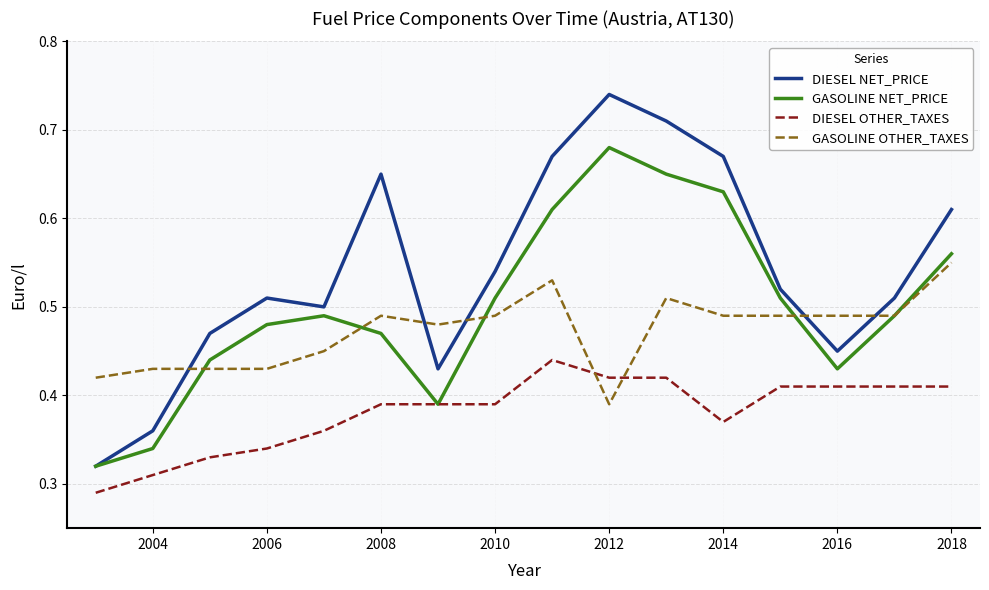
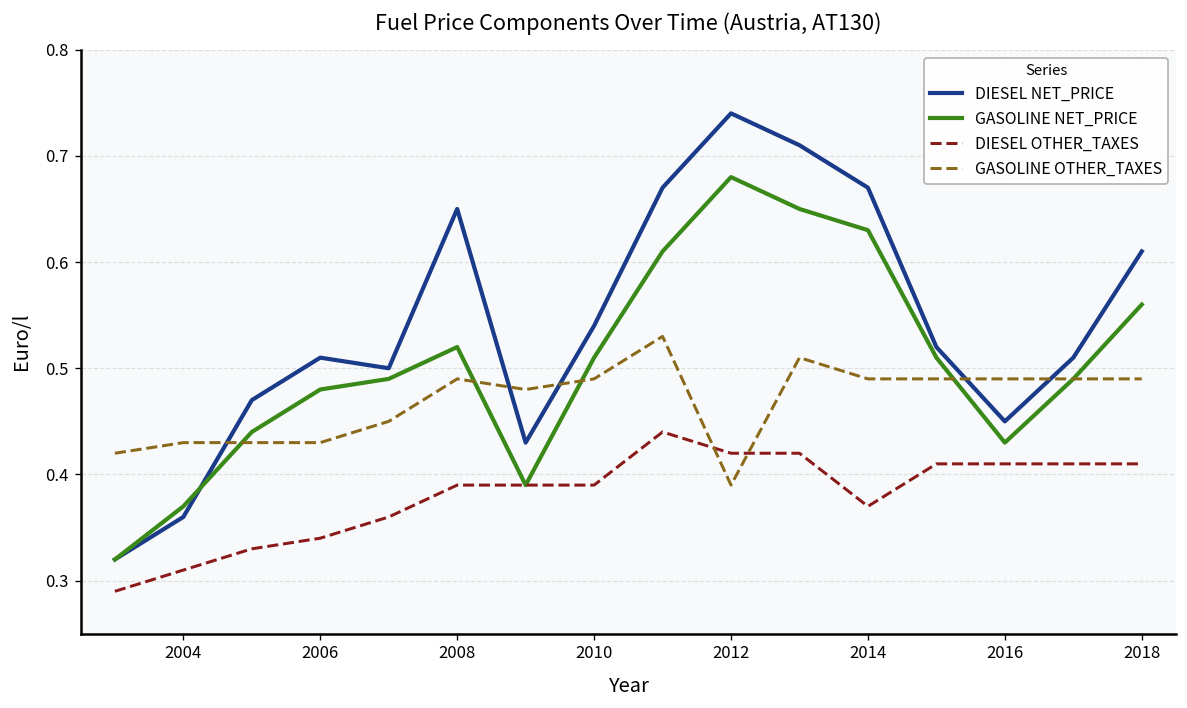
GASOLINE NET_PRICE, 2004: 0.34 -> 0.37
GASOLINE NET_PRICE, 2008: 0.47 -> 0.52
GASOLINE OTHER_TAXES, 2018: 0.55 -> 0.49
